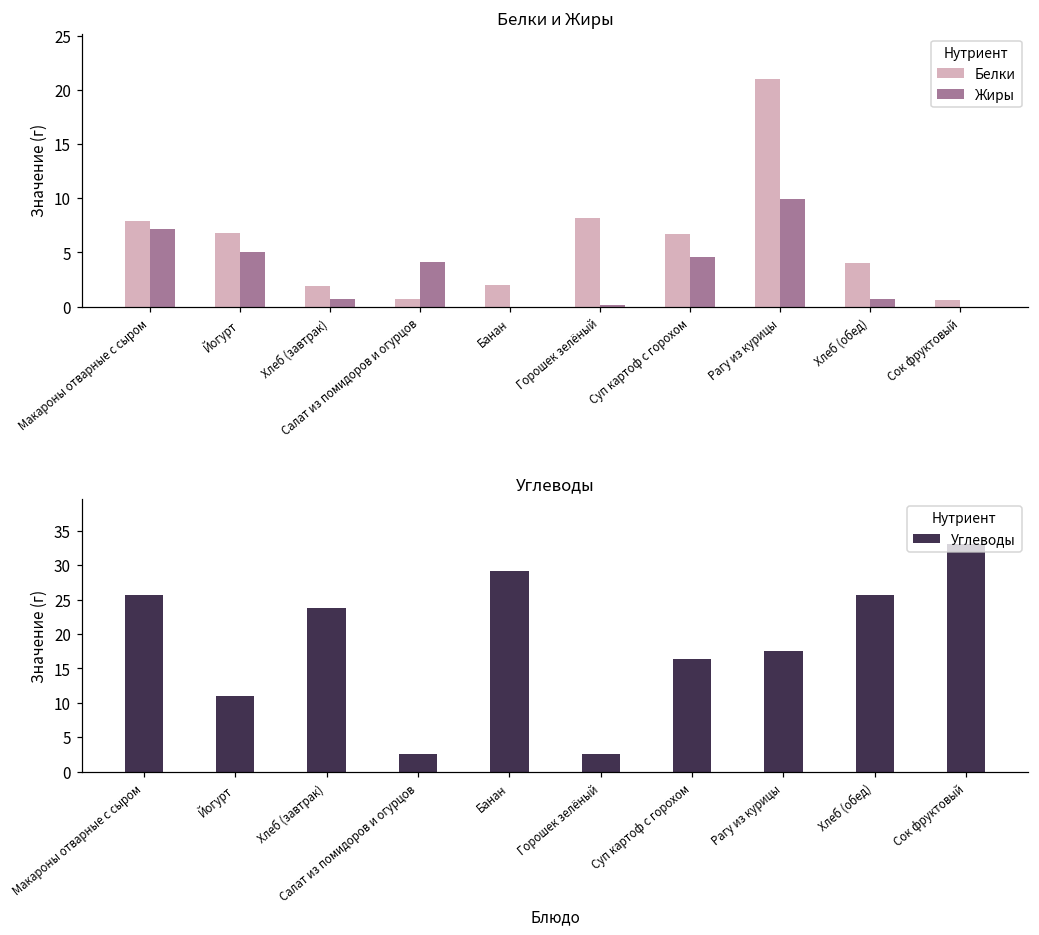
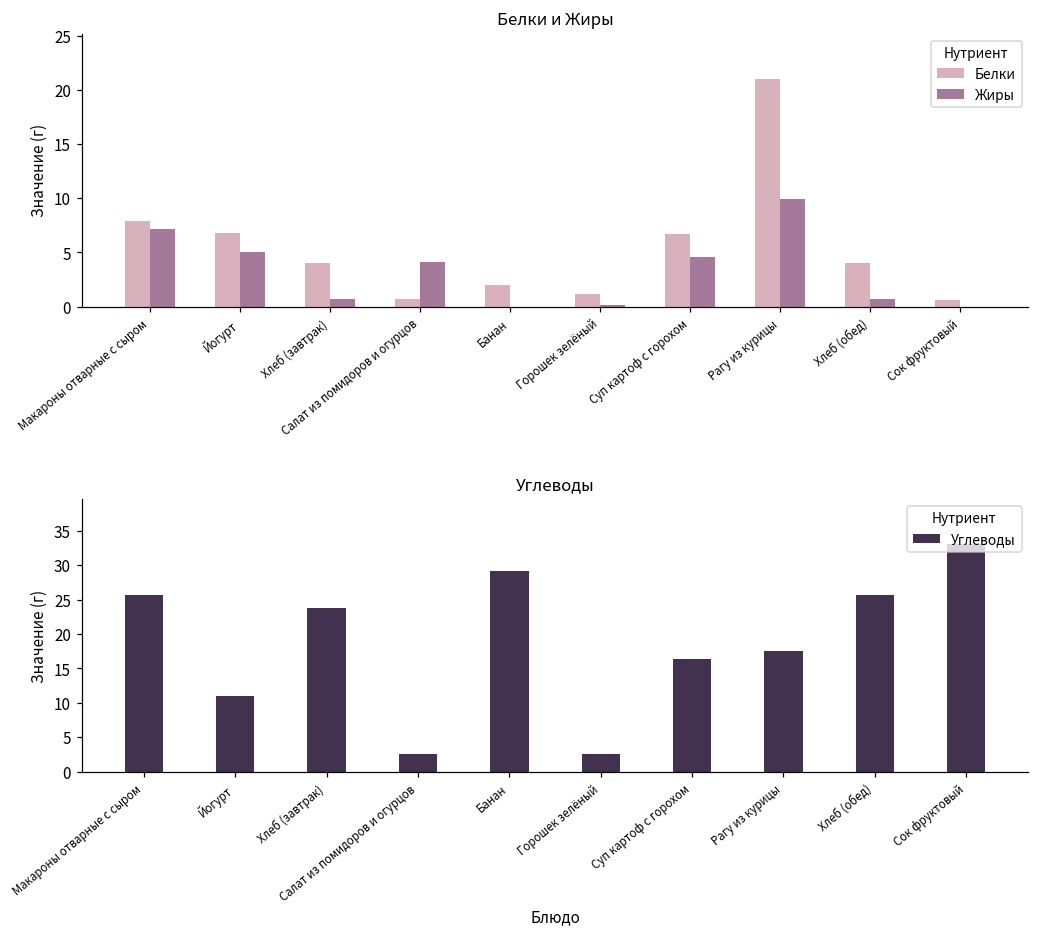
Белки и Жиры, Белки, Хлеб (завтрак): 2 -> 4
Белки и Жиры, Белки, Горошек зелёный: 8 -> 1
